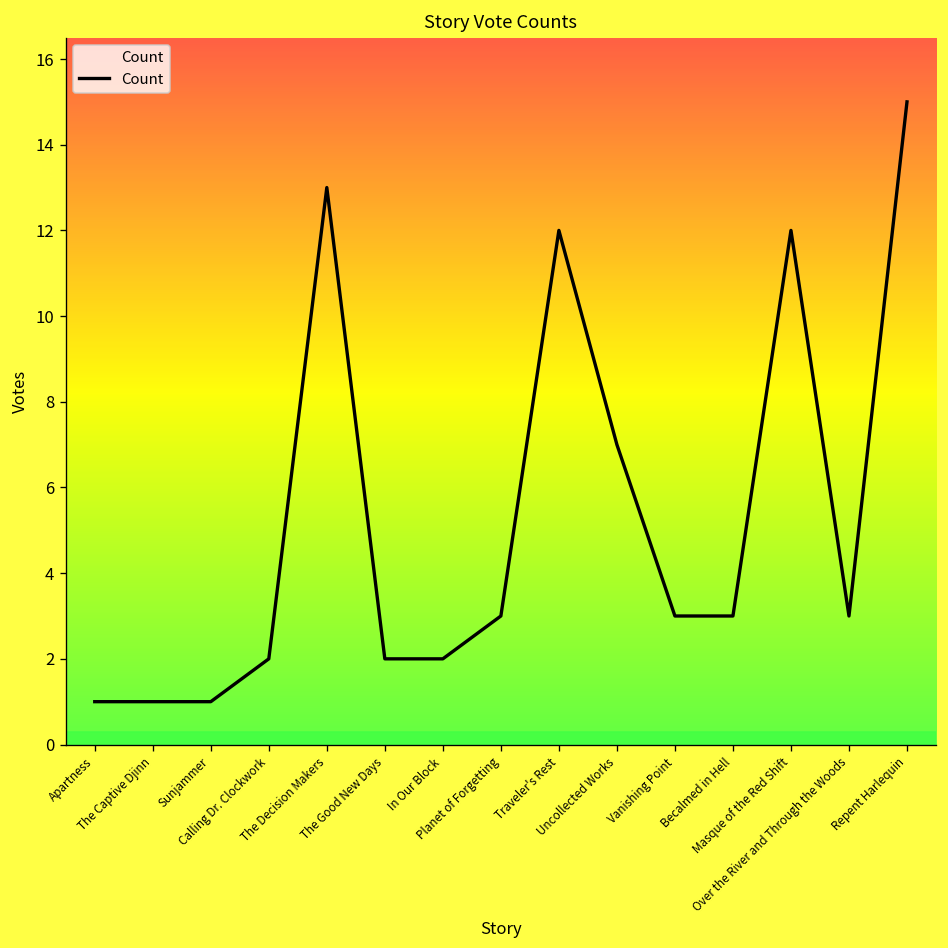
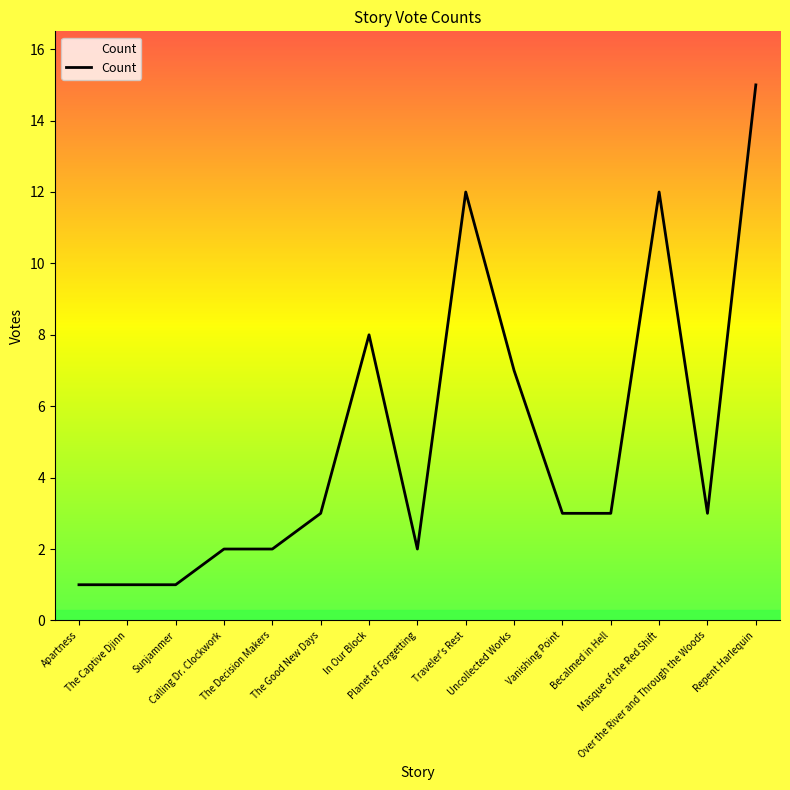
The Decision Makers: 13 -> 2
The Good New Days: 2 -> 3
In Our Block: 2 -> 8
Planet of Forgetting: 3 -> 2
